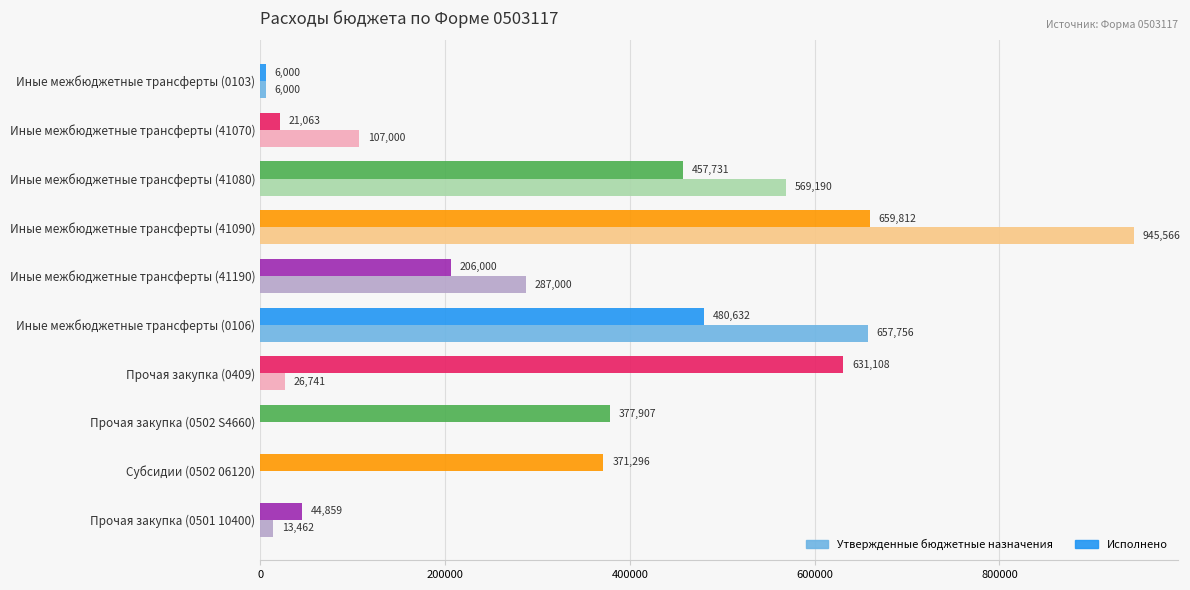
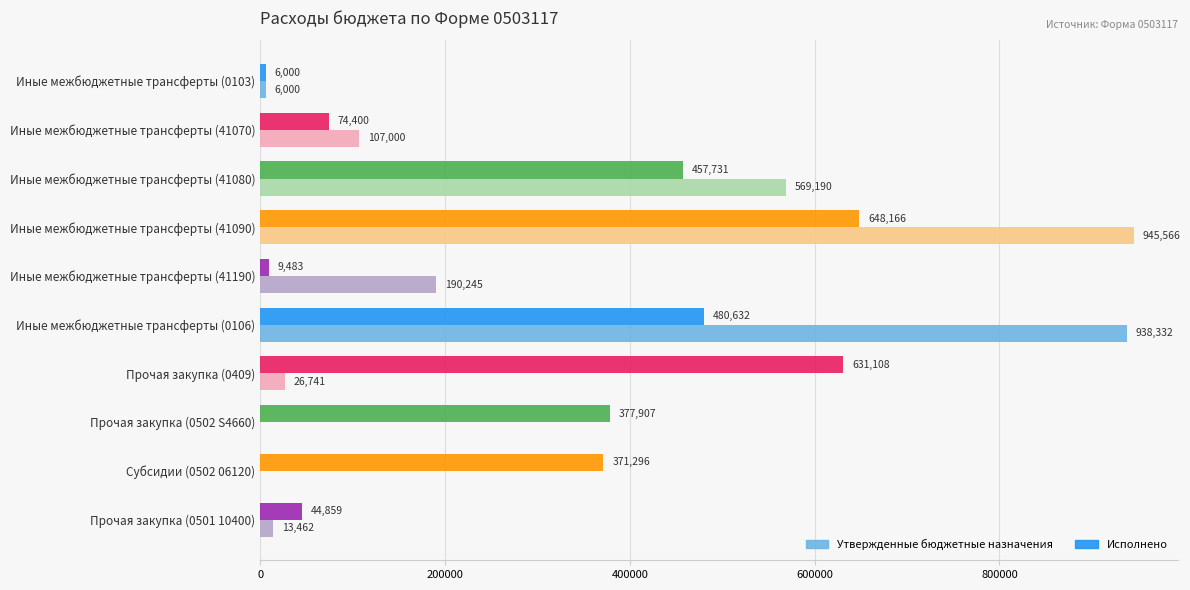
Исполнено, Иные межбюджетные трансферты (41070): 21,063 -> 74,400
Исполнено, Иные межбюджетные трансферты (41090): 659,812 -> 648,166
Исполнено, Иные межбюджетные трансферты (41190): 206,000 -> 9,483
Утвержденные бюджетные назначения, Иные межбюджетные трансферты (41190): 287,000 -> 190,245
Утвержденные бюджетные назначения, Иные межбюджетные трансферты (0106): 657,756 -> 938,332
